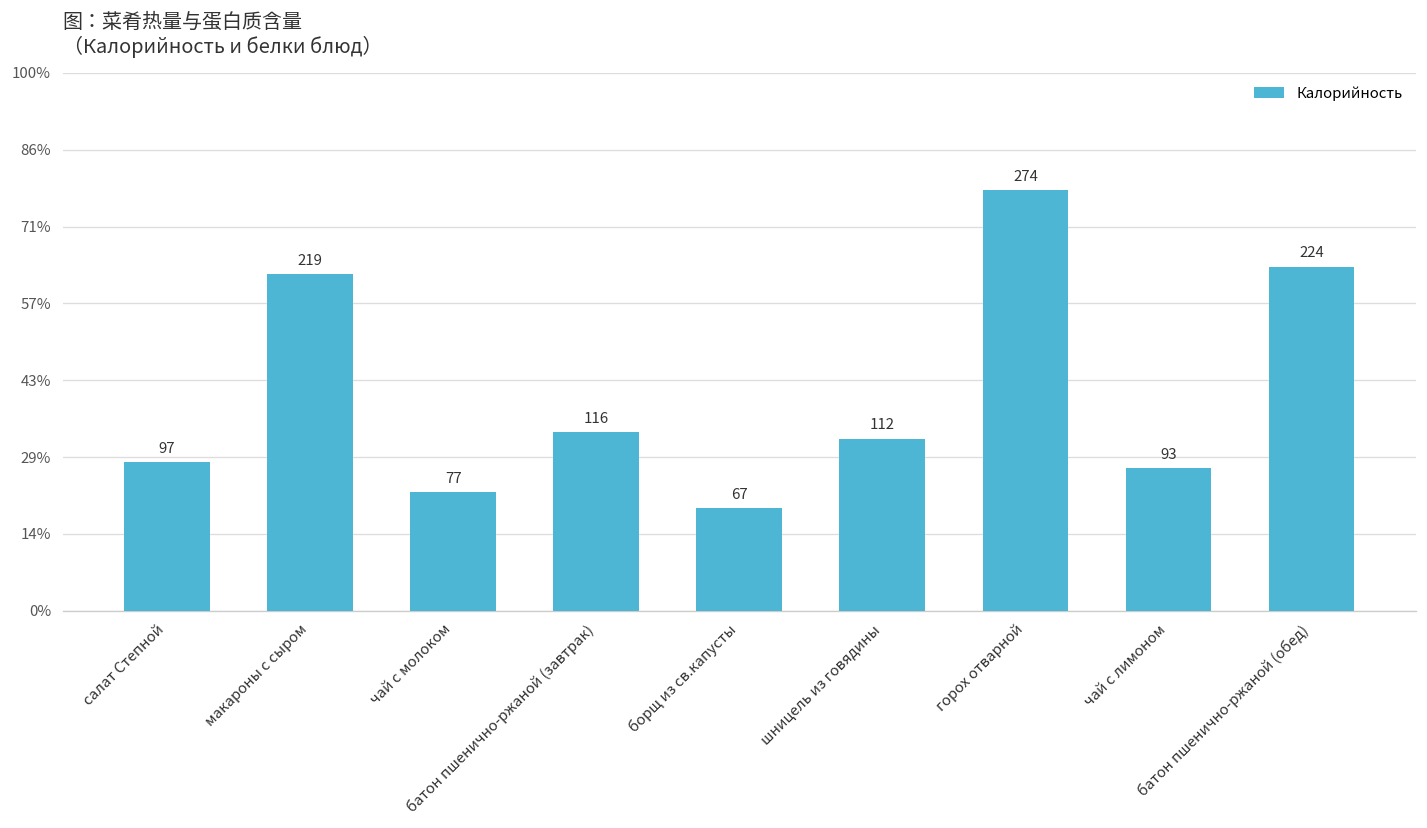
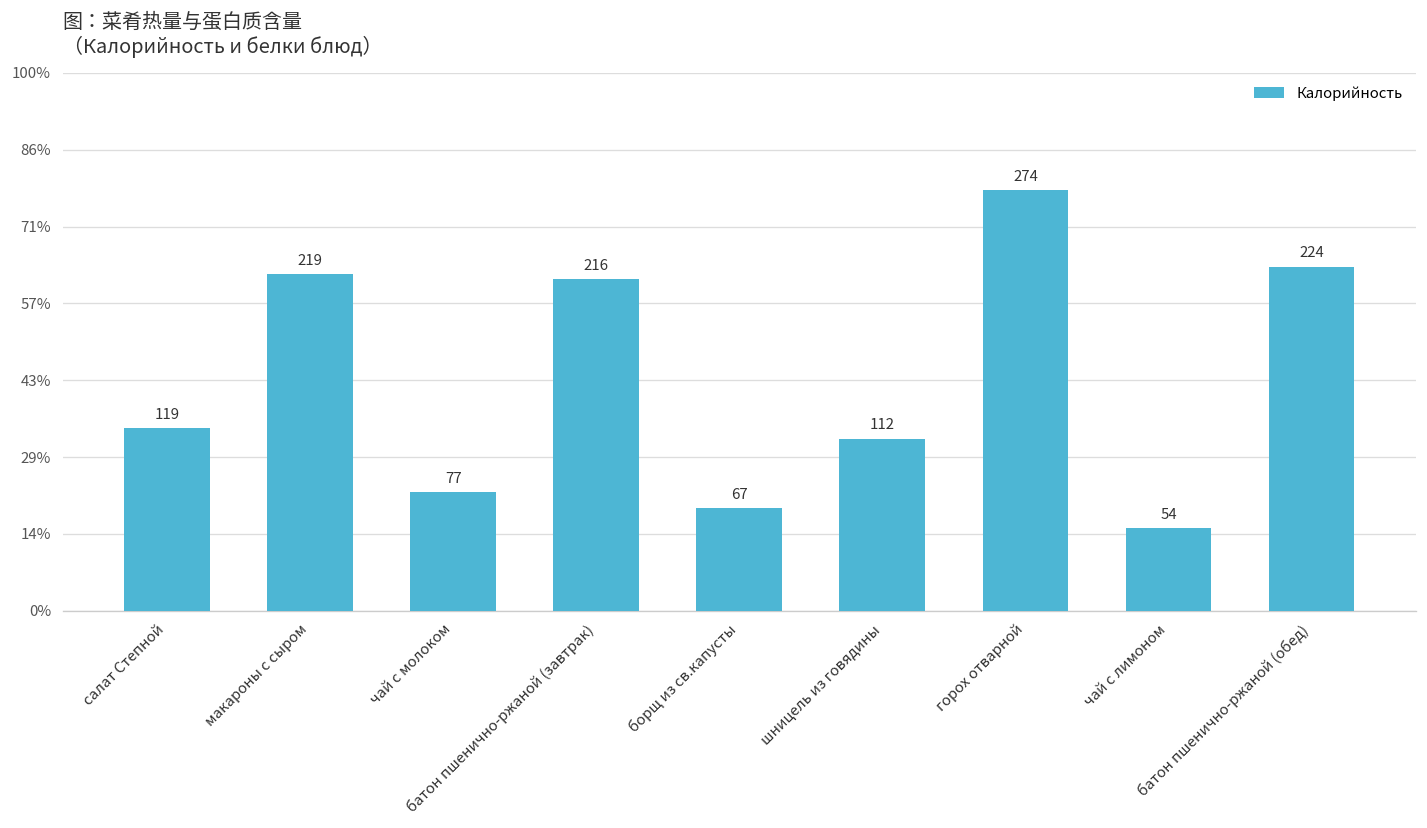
салат Степной: 97 -> 119
батон пшенично-ржаной (завтрак): 116 -> 216
чай с лимоном: 93 -> 54
